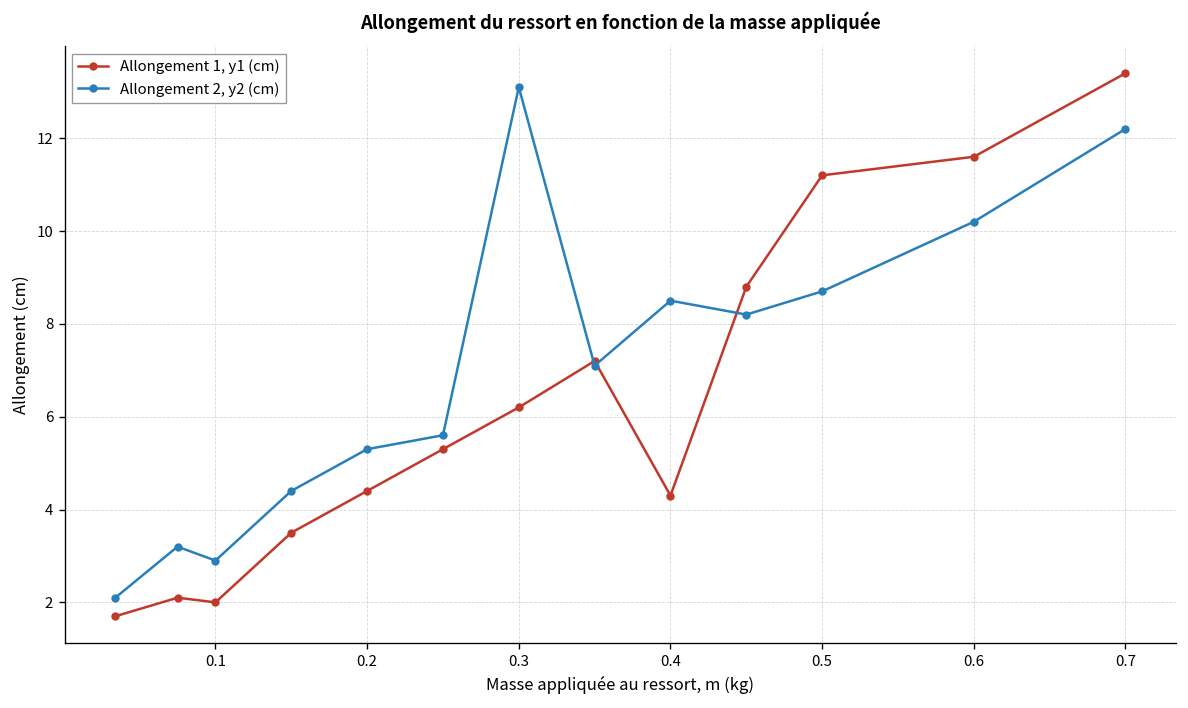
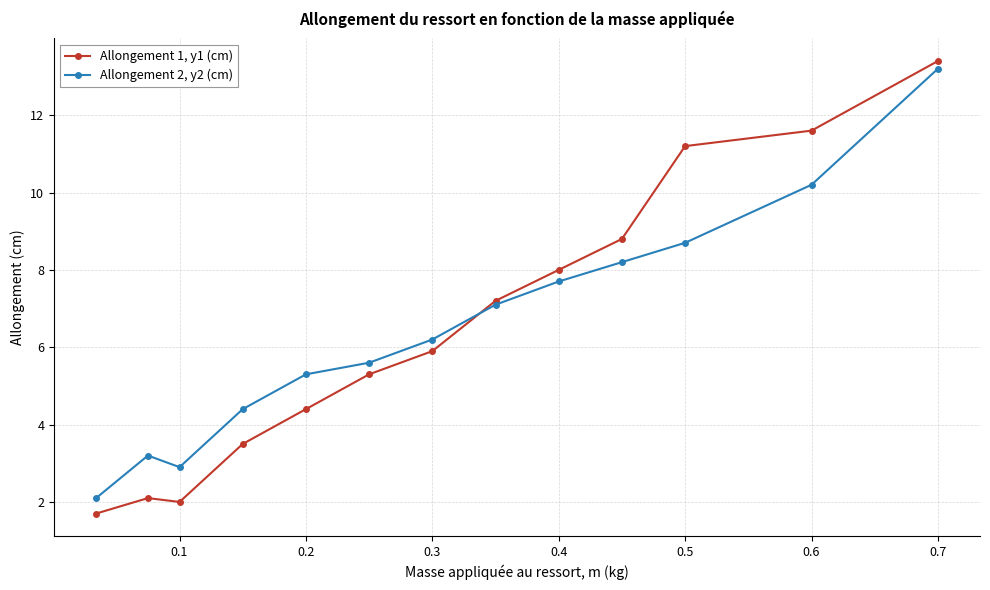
Allongement 1, y1 (cm), 0.3: 6.2 -> 5.9
Allongement 2, y2 (cm), 0.3: 13.1 -> 6.2
Allongement 1, y1 (cm), 0.4: 4.3 -> 8.0
Allongement 2, y2 (cm), 0.4: 8.5 -> 7.7
Allongement 2, y2 (cm), 0.7: 12.2 -> 13.2
